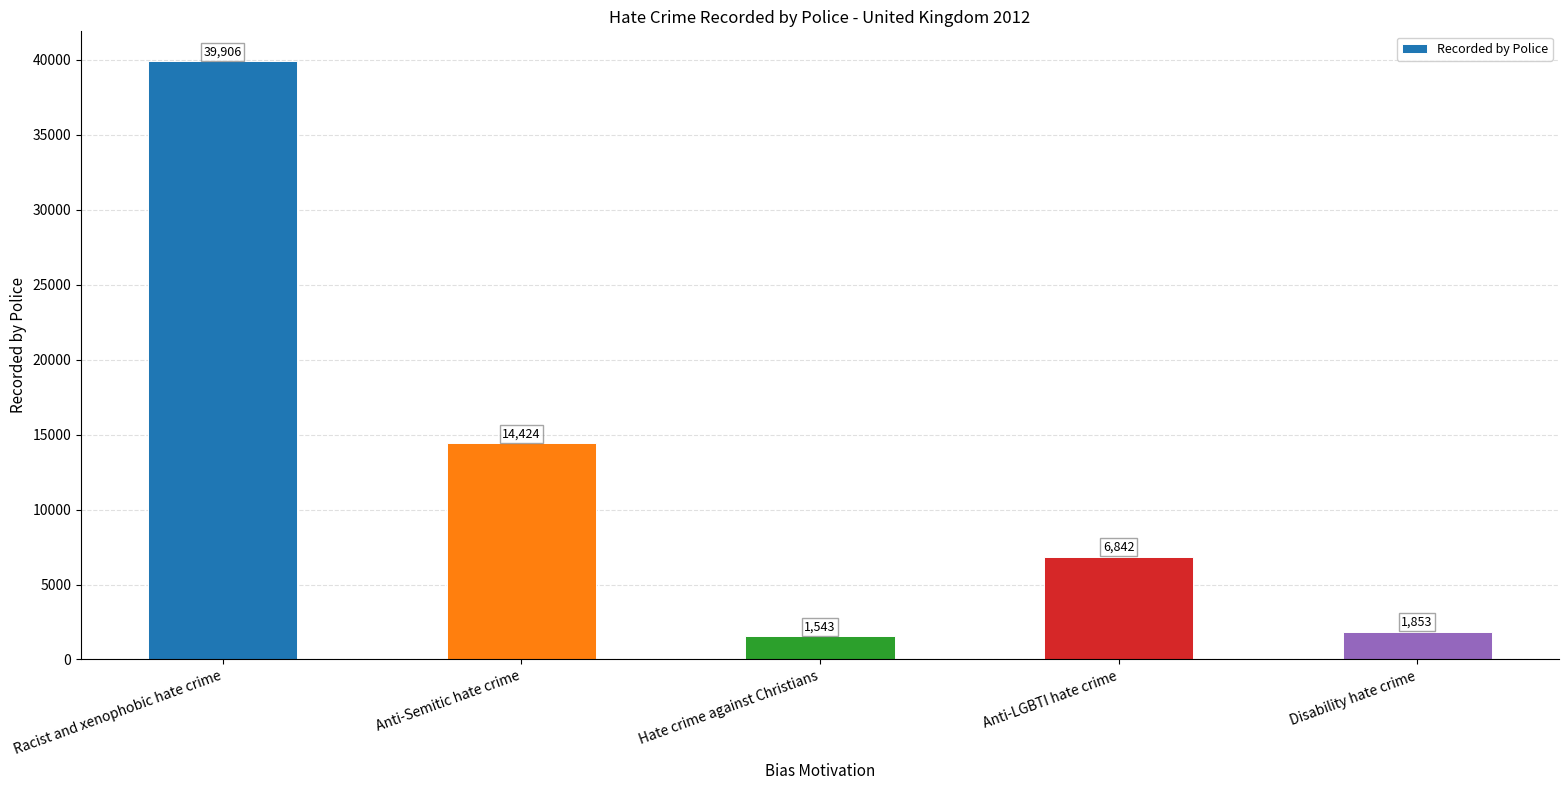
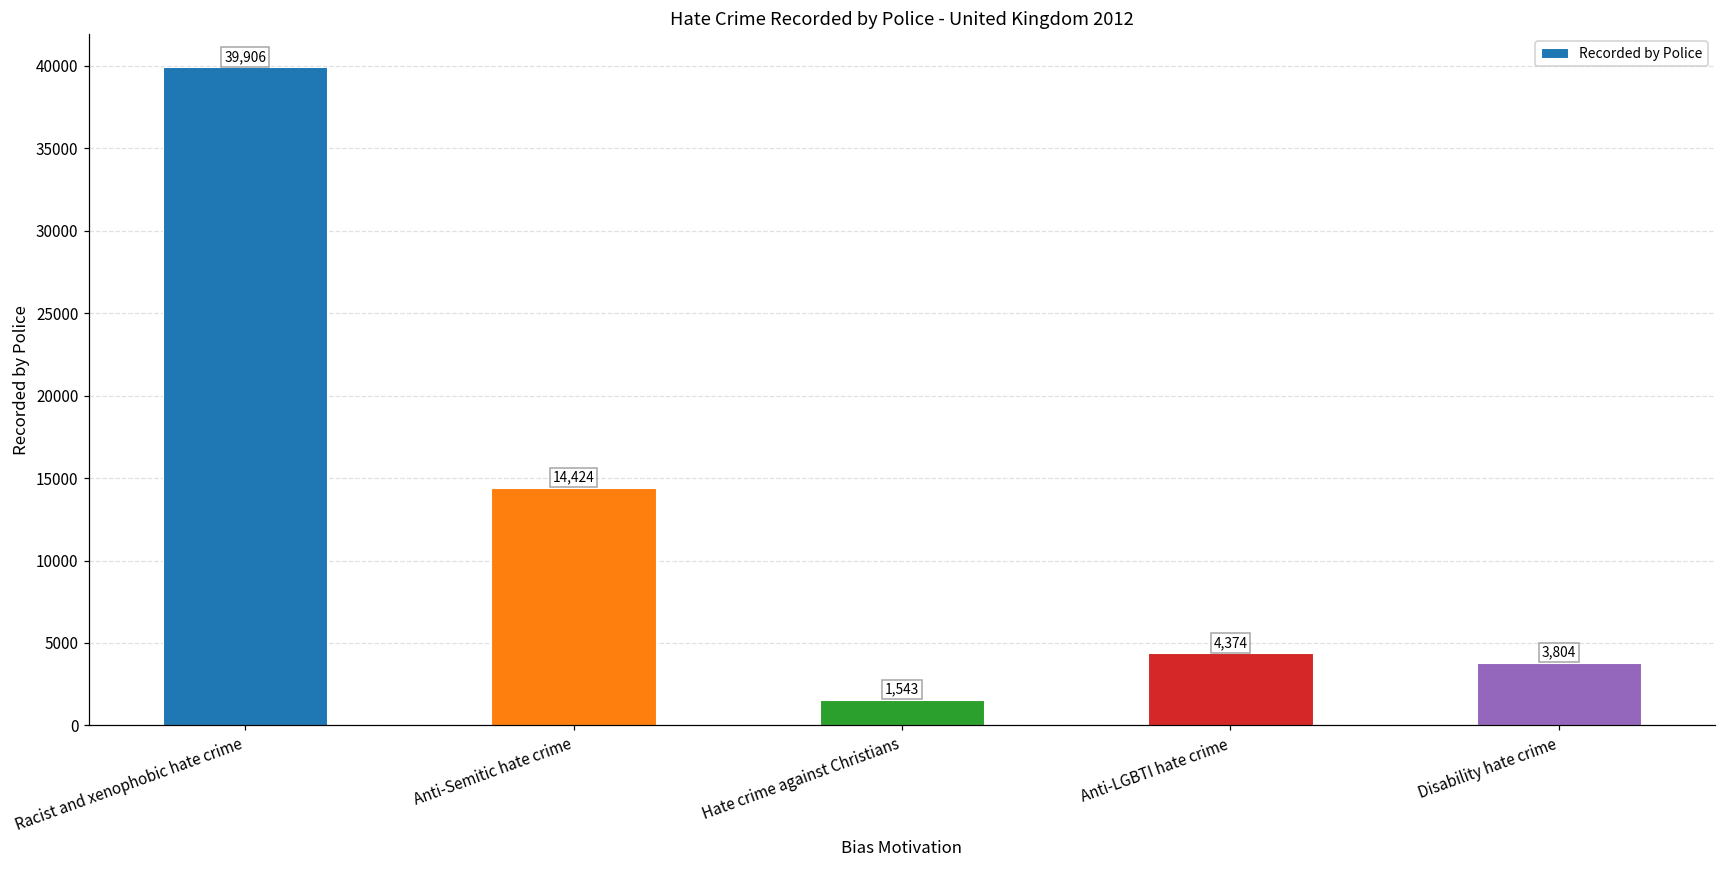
Anti-LGBTI hate crime: 6,842 -> 4,374
Disability hate crime: 1,853 -> 3,804
